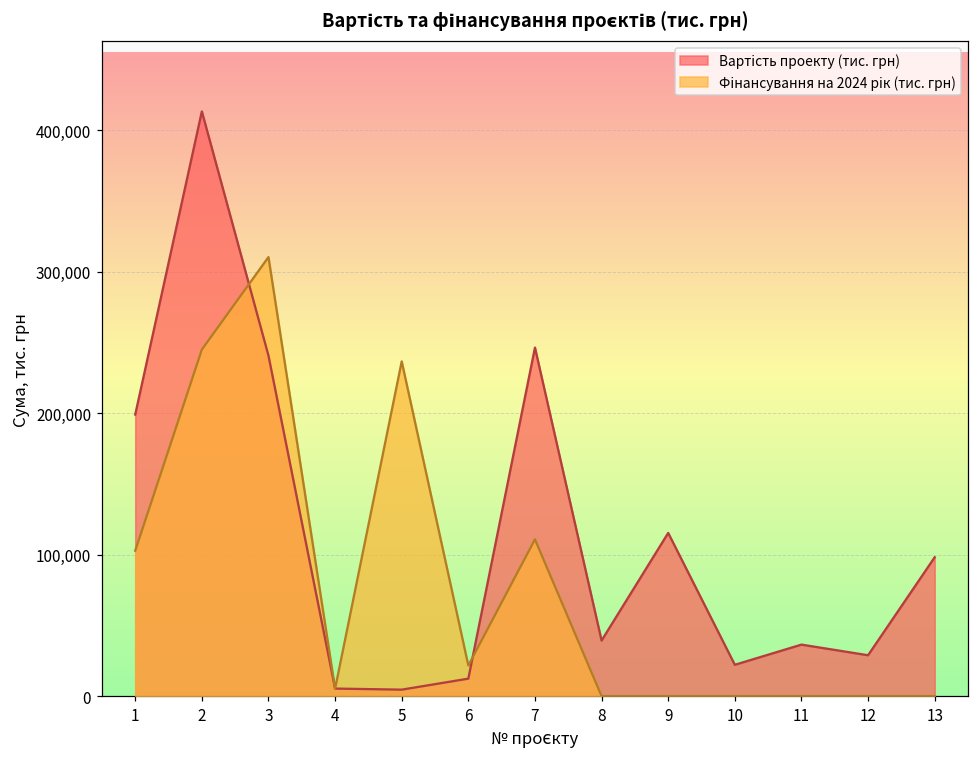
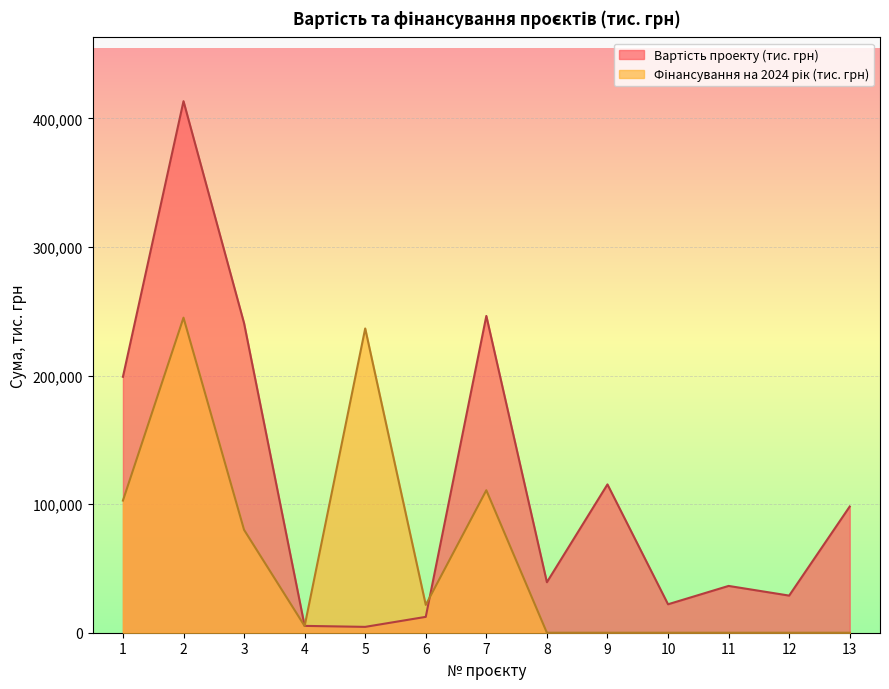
Фінансування на 2024 рік (тис. грн), 3: 310,000 -> 80,000
